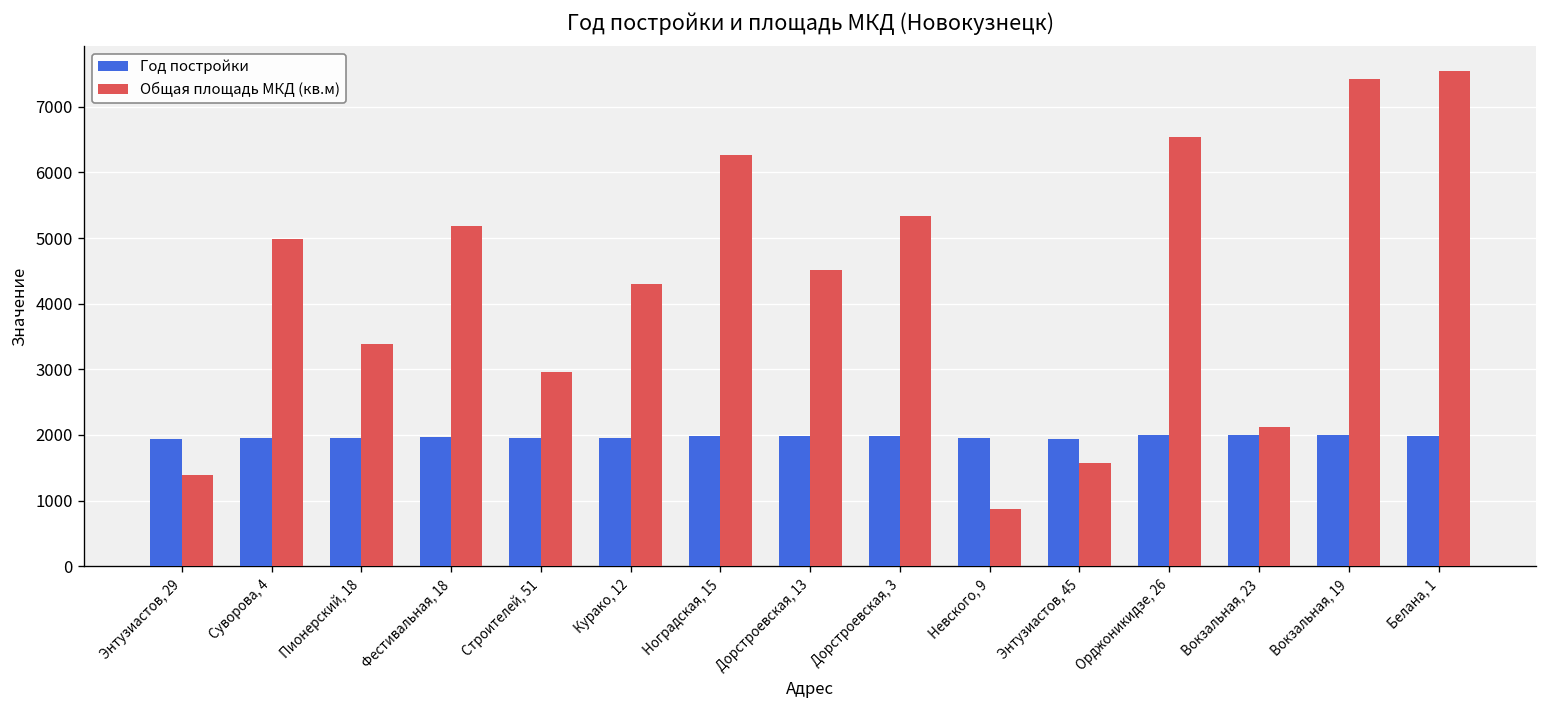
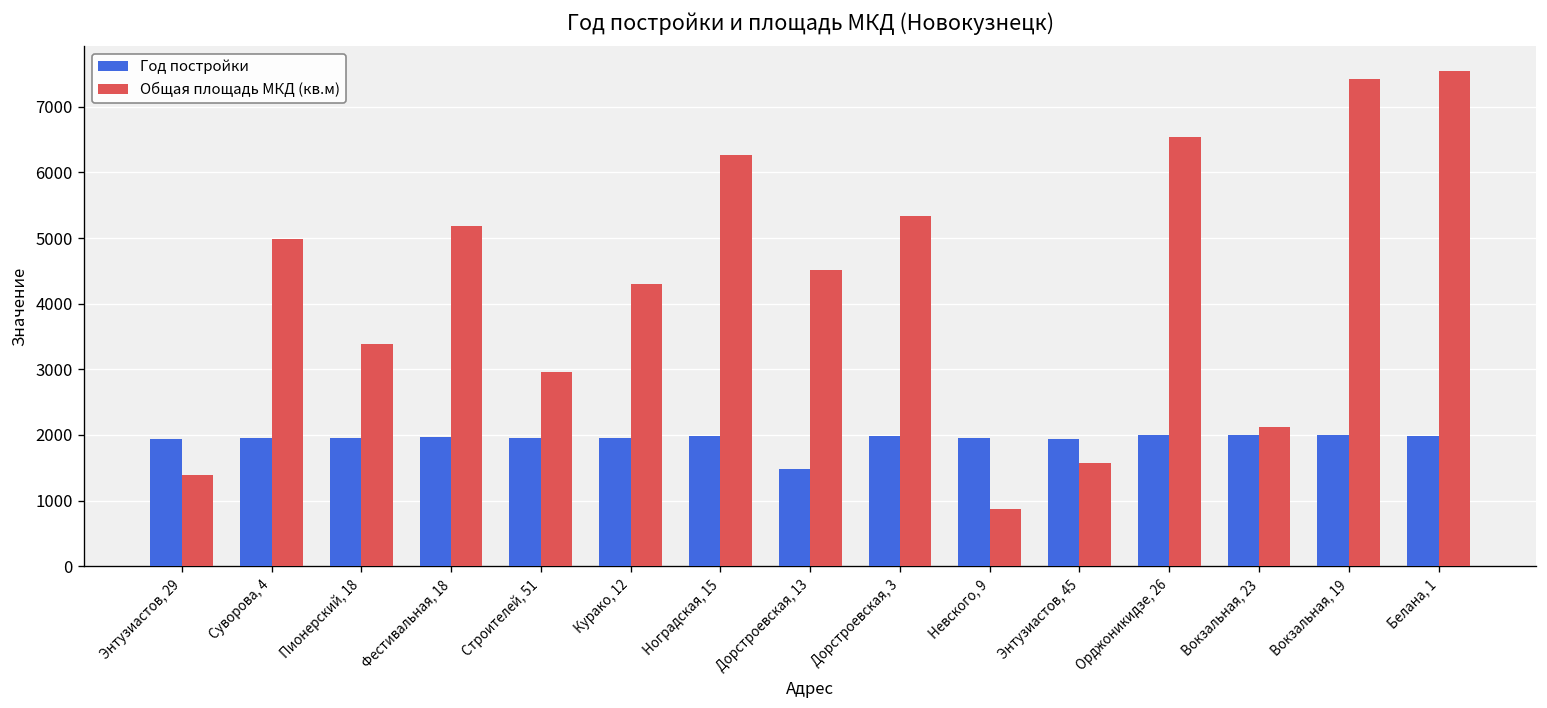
Год постройки, Дорстроевская, 13: 2000 -> 1500
